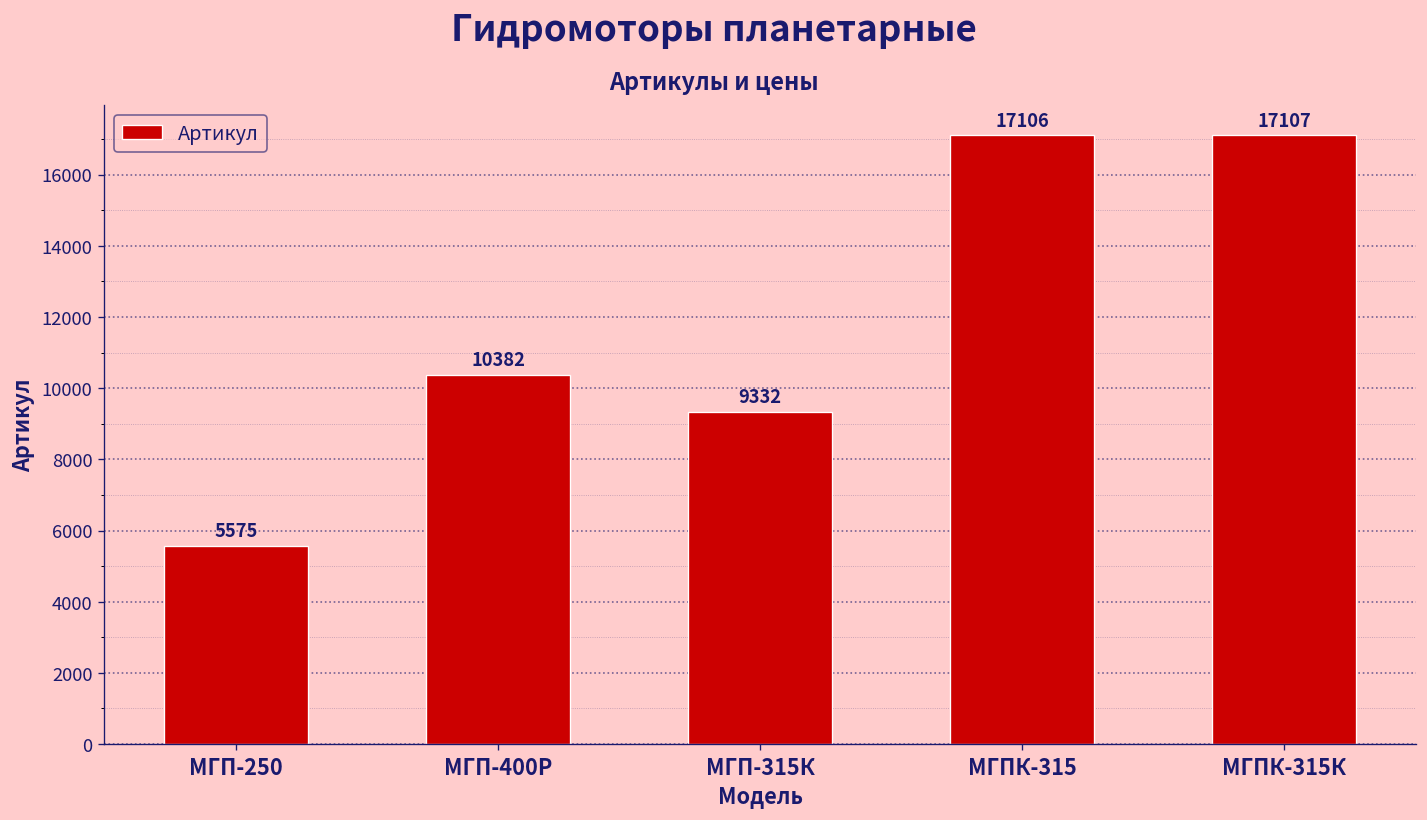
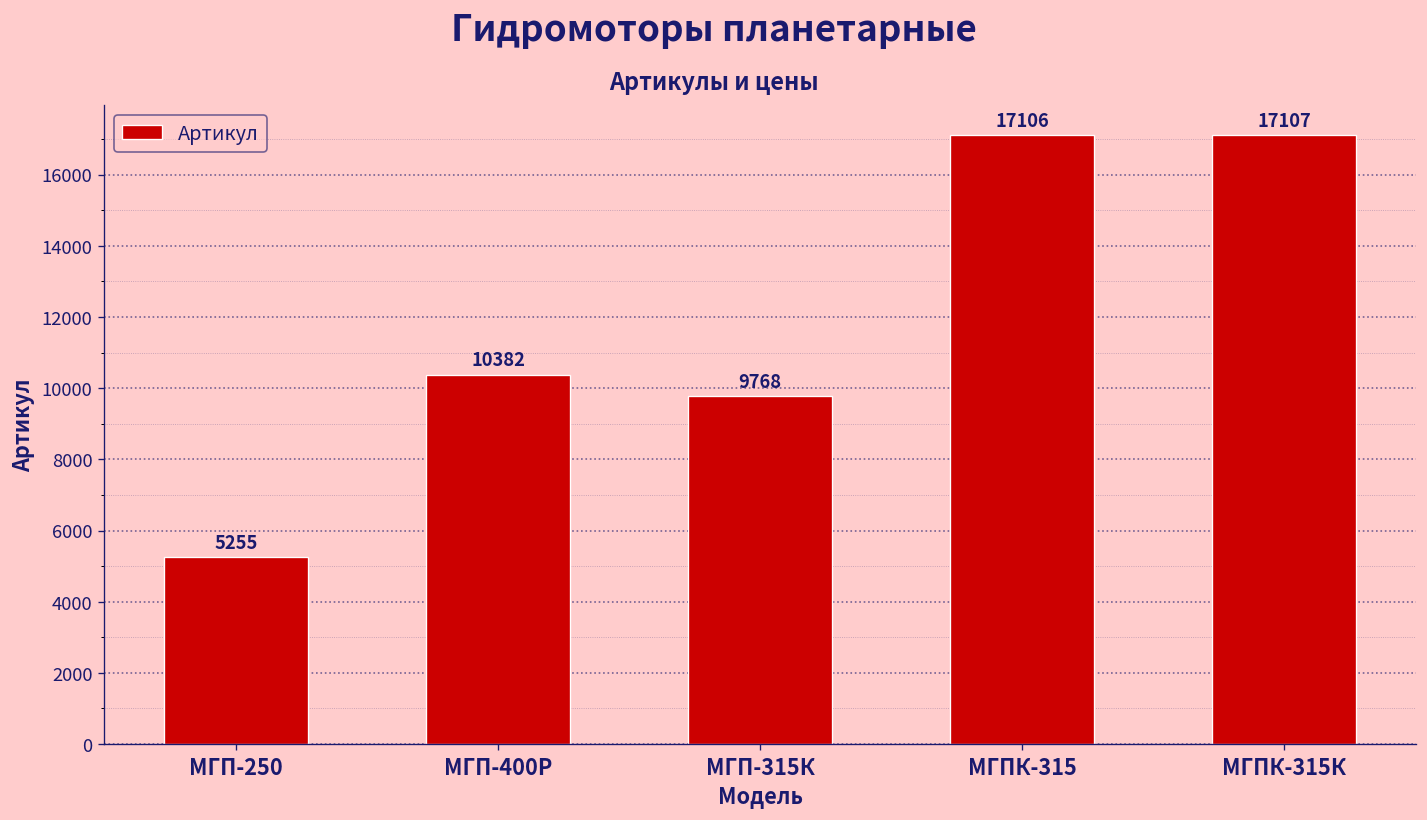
МГП-250: 5575 -> 5255
МГП-315К: 9332 -> 9768
